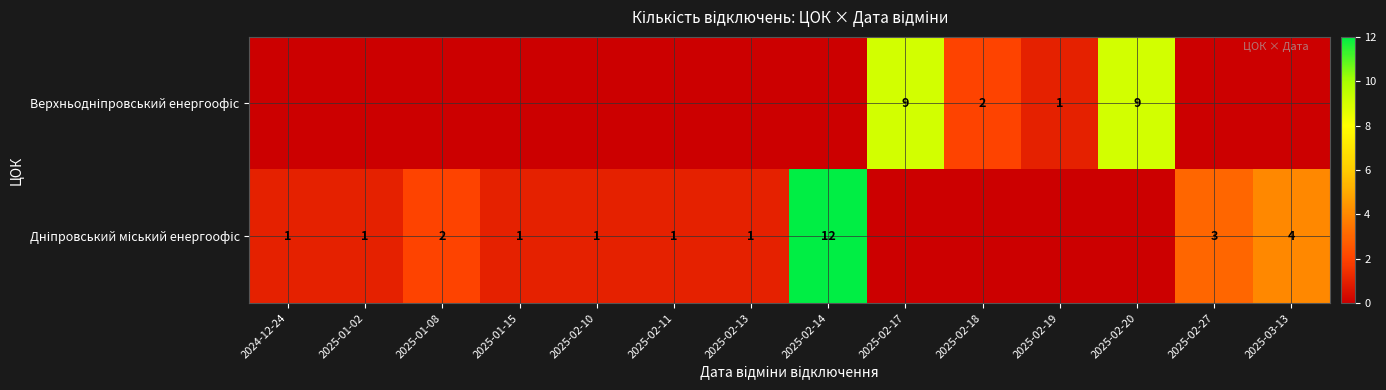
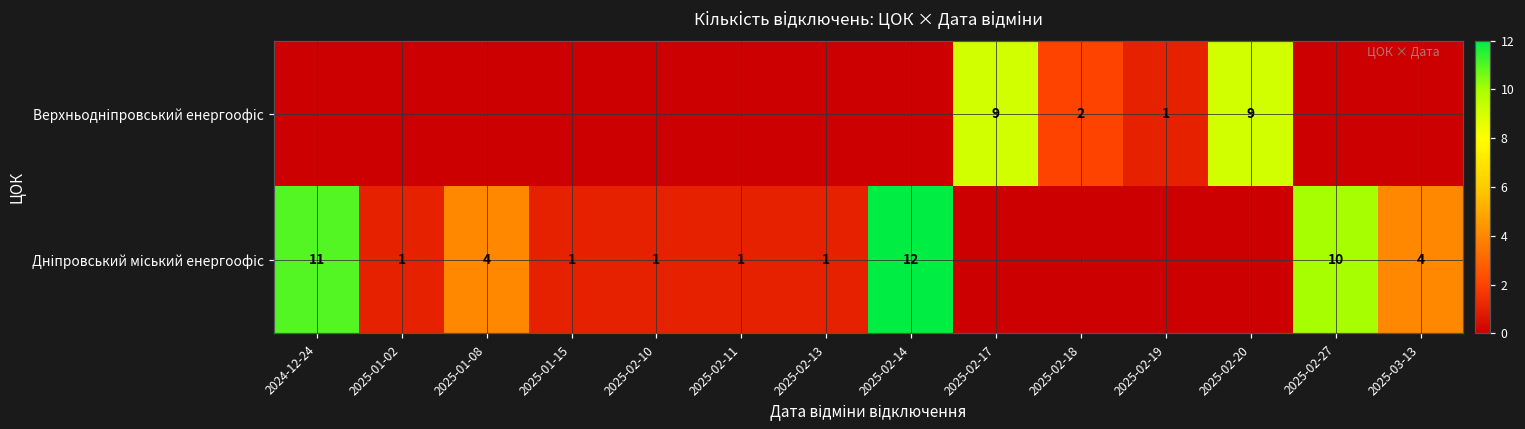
Дніпровський міський енергоофіс, 2024-12-24: 1 -> 11
Дніпровський міський енергоофіс, 2025-01-08: 2 -> 4
Дніпровський міський енергоофіс, 2025-02-27: 3 -> 10
